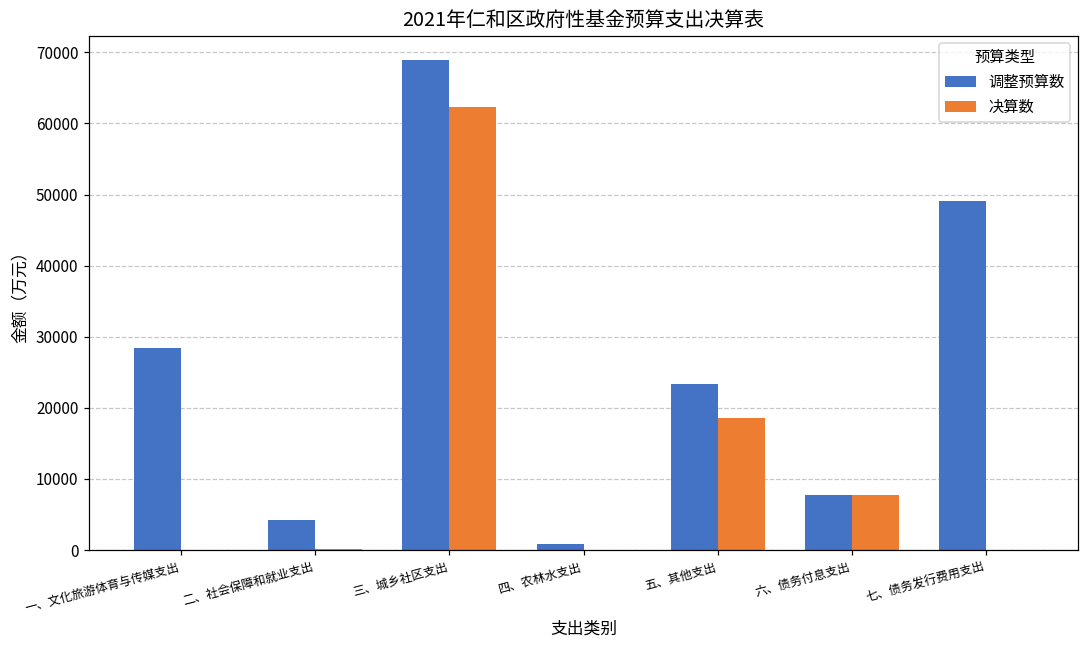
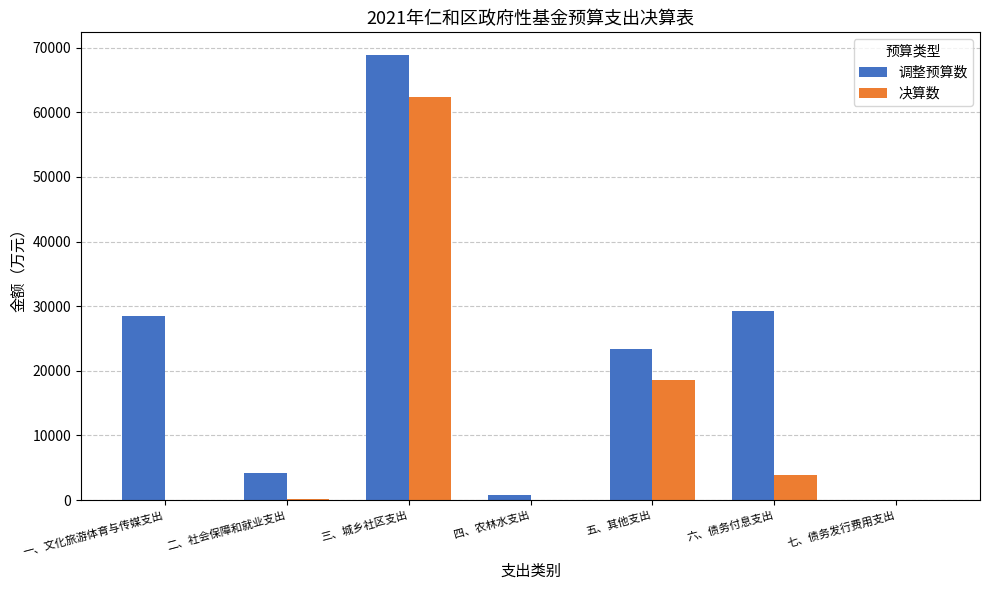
调整预算数, 六、债务付息支出: 8000 -> 29000
决算数, 六、债务付息支出: 8000 -> 4000
调整预算数, 七、债务发行费用支出: 49000 -> 0
